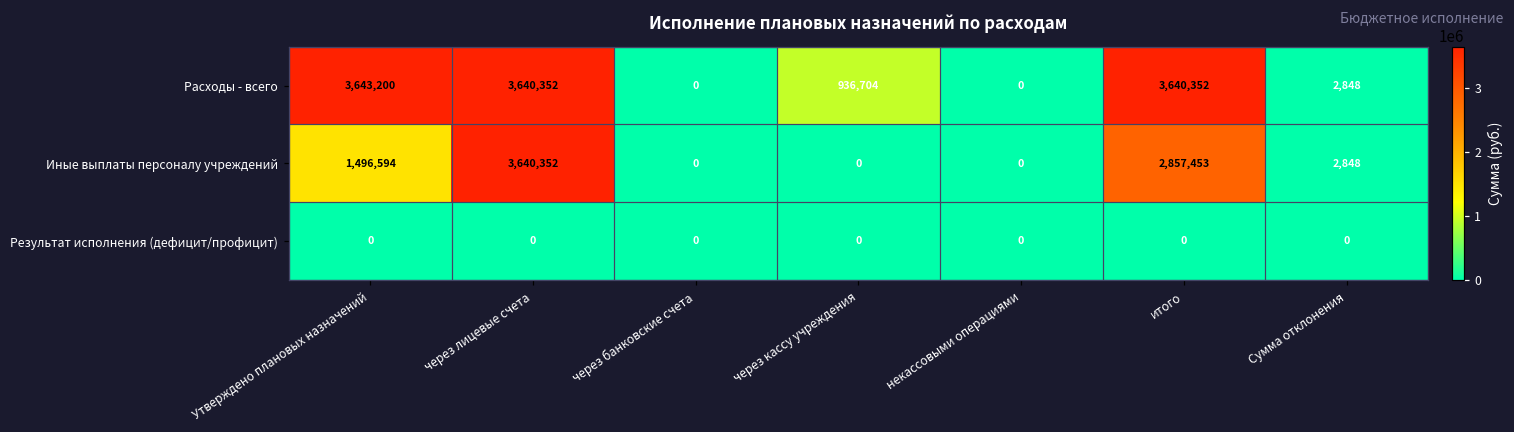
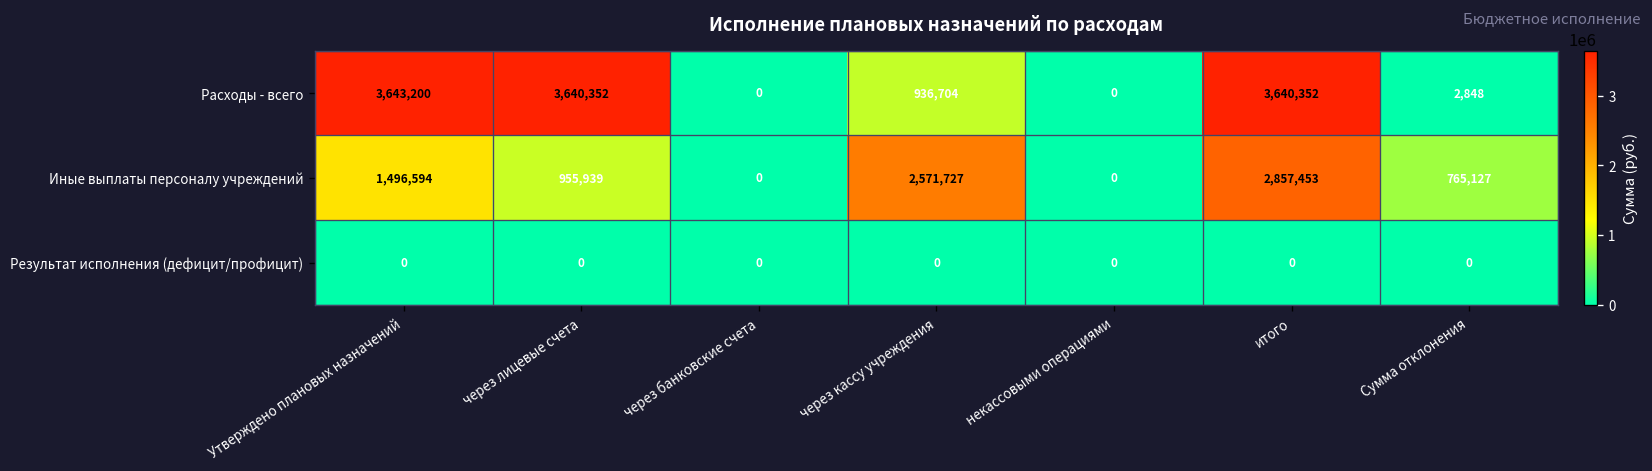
Иные выплаты персоналу учреждений, через лицевые счета: 3,640,352 -> 955,939
Иные выплаты персоналу учреждений, через кассу учреждения: 0 -> 2,571,727
Иные выплаты персоналу учреждений, Сумма отклонения: 2,848 -> 765,127
